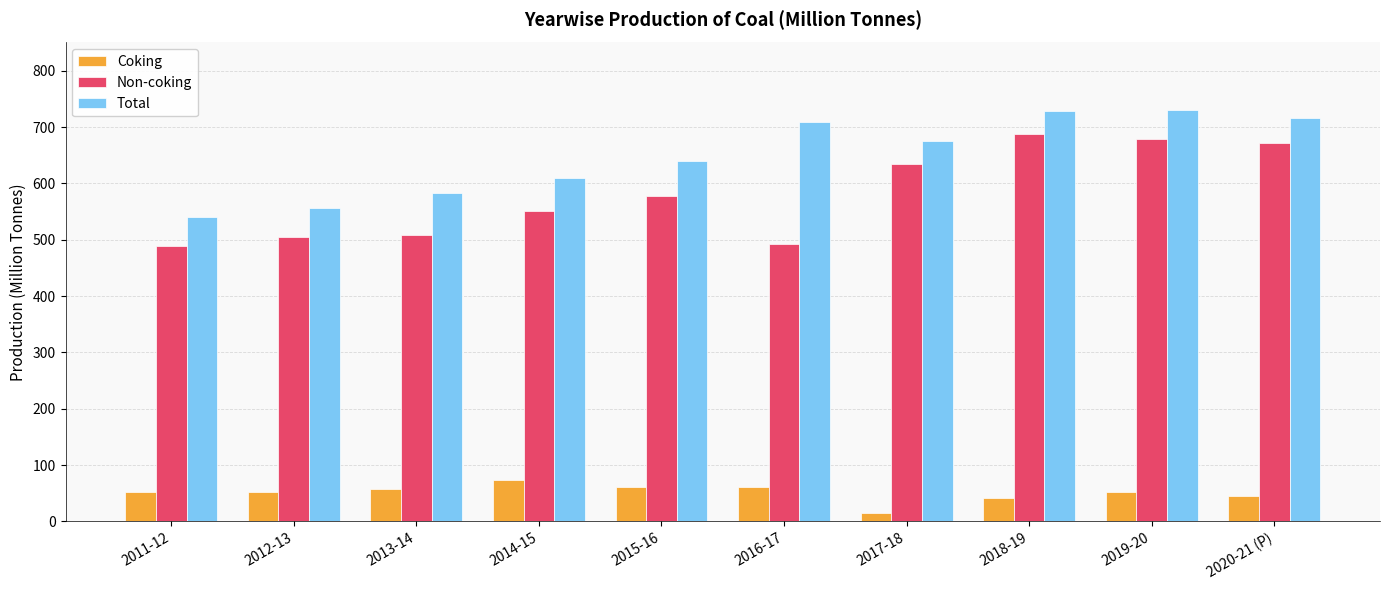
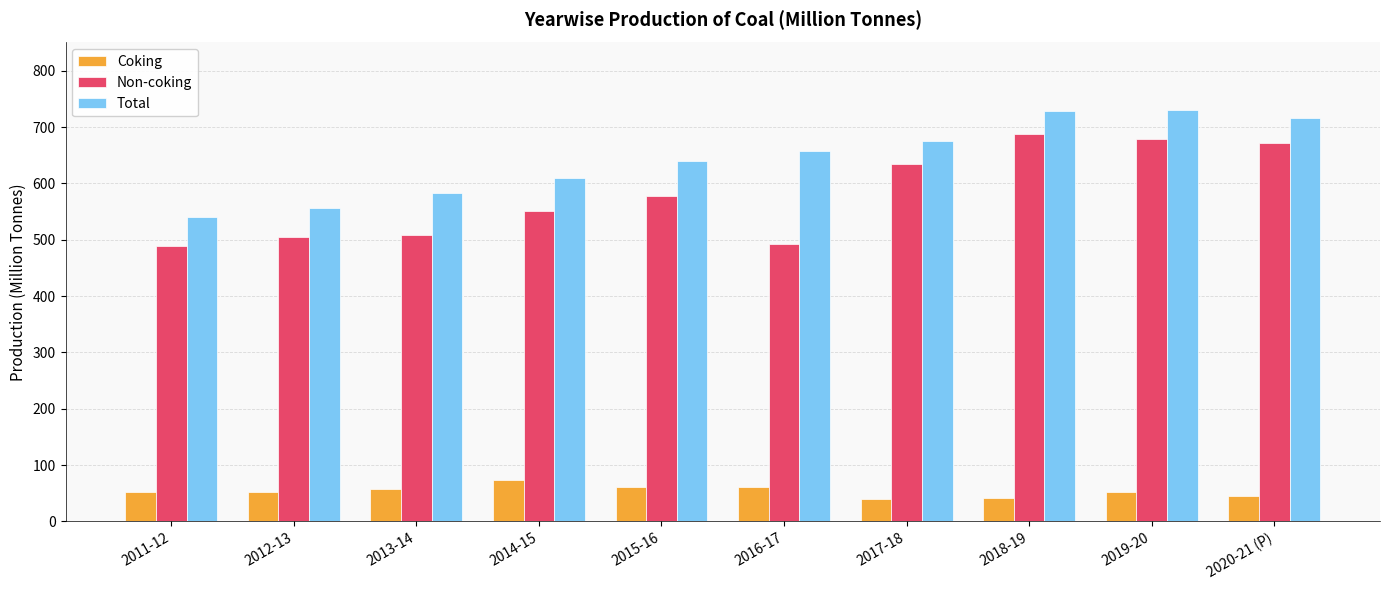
Total, 2016-17: 710 -> 660
Coking, 2017-18: 20 -> 40
